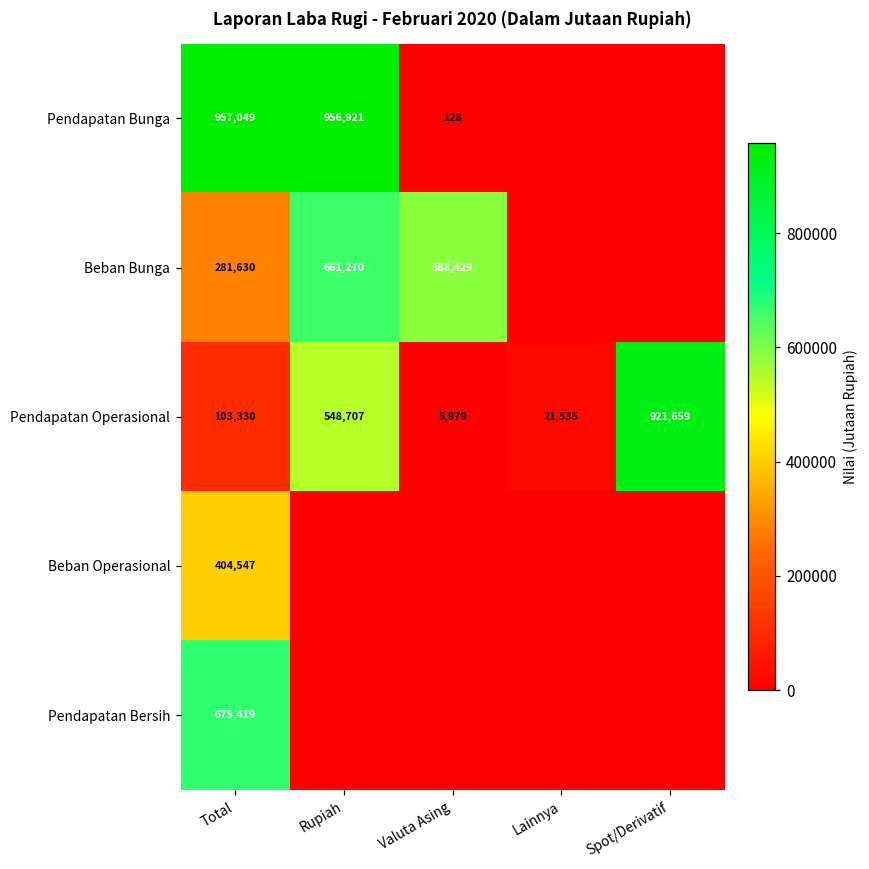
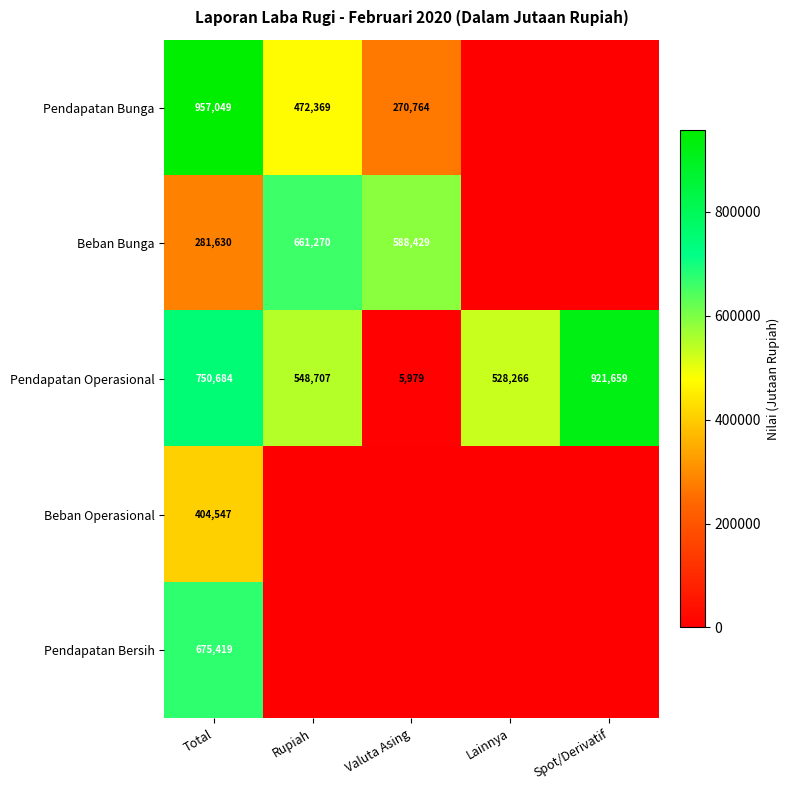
Pendapatan Bunga, Rupiah: 956,921 -> 472,369
Pendapatan Bunga, Valuta Asing: 128 -> 270,764
Pendapatan Operasional, Total: 103,330 -> 750,684
Pendapatan Operasional, Lainnya: 21,535 -> 528,266
